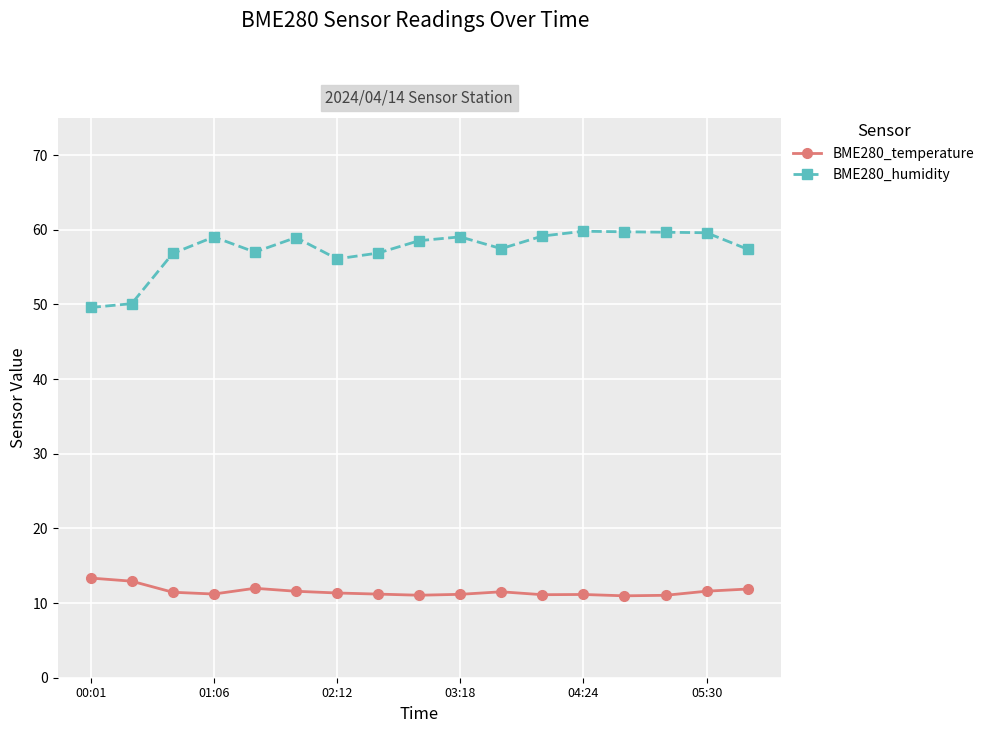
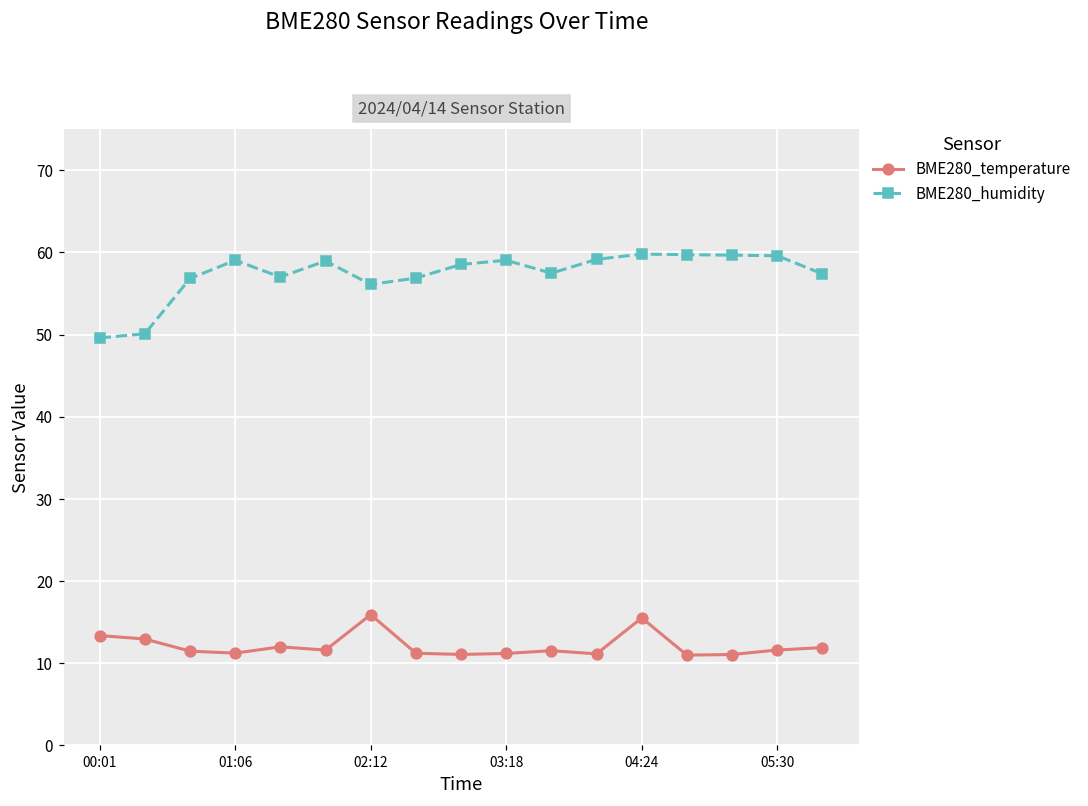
BME280_temperature, 02:12: 11 -> 16
BME280_temperature, 04:24: 11 -> 16
